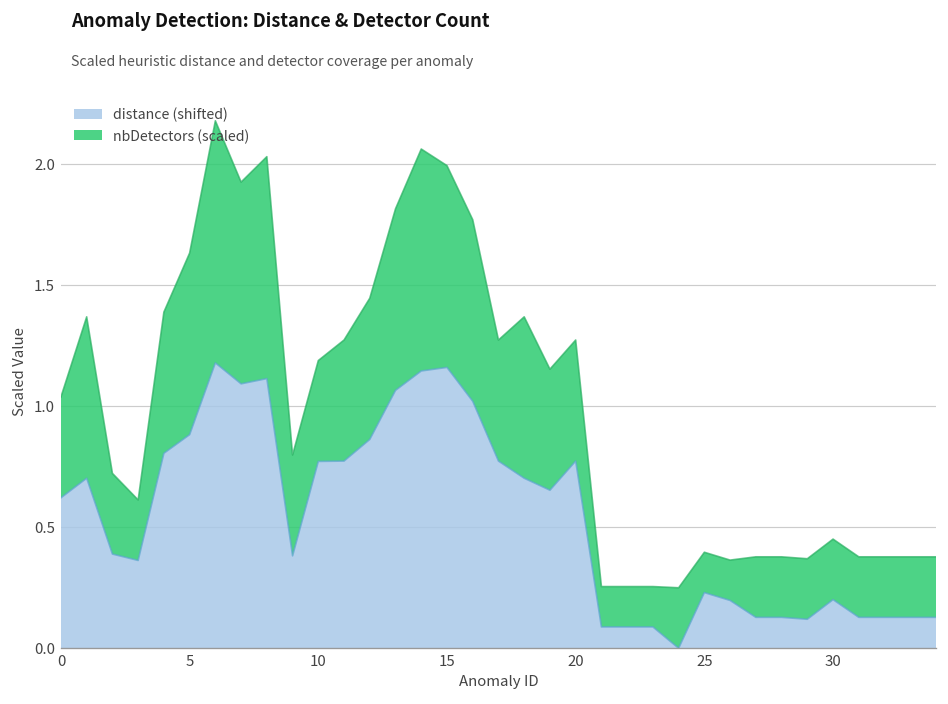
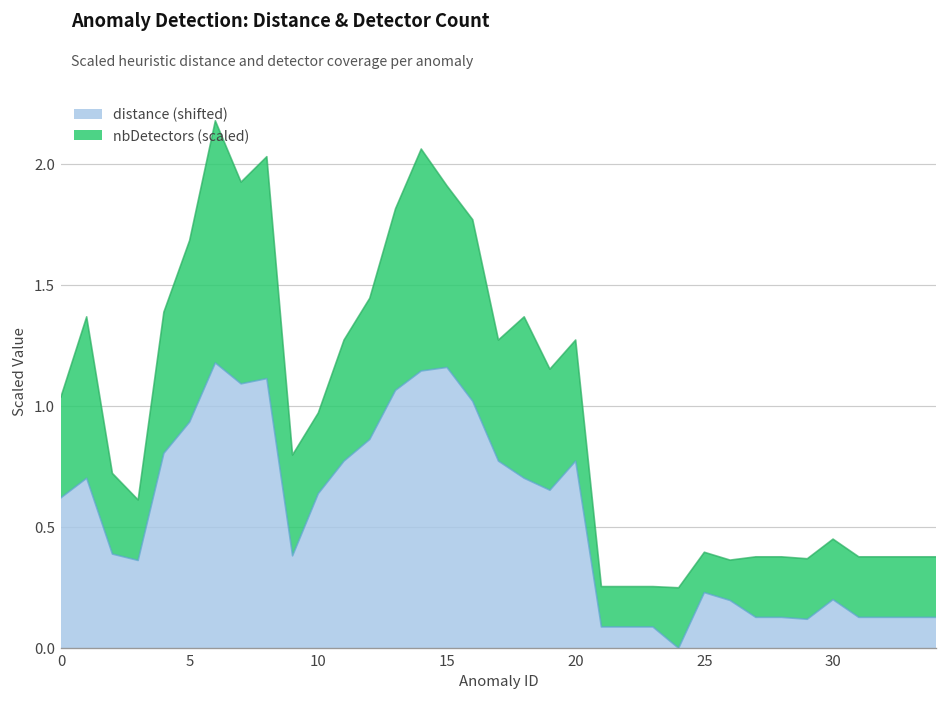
distance (shifted), 5: 0.88 -> 0.93
distance (shifted), 10: 0.77 -> 0.64
nbDetectors (scaled), 10: 0.42 -> 0.33
nbDetectors (scaled), 15: 0.83 -> 0.75
